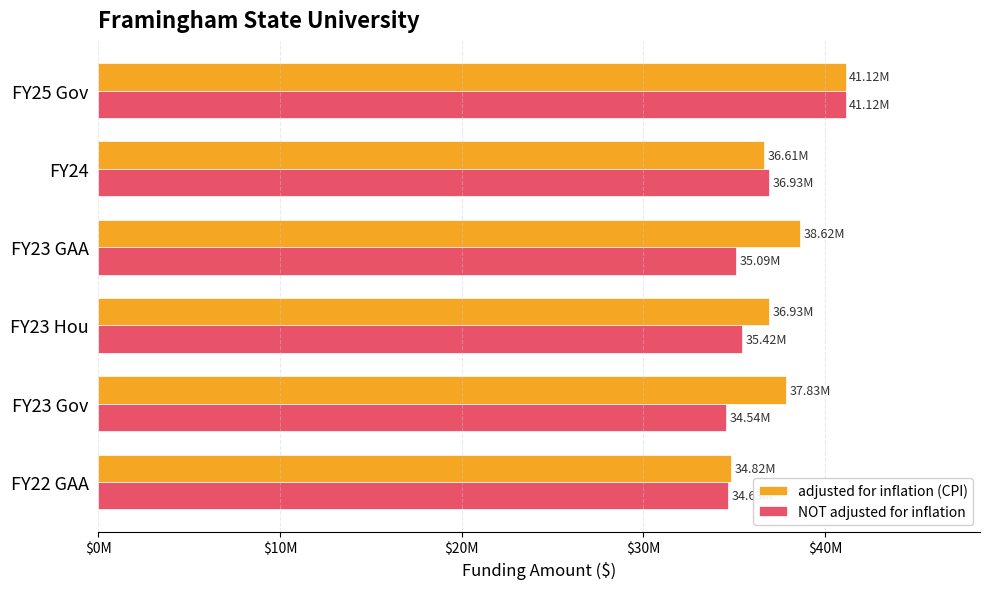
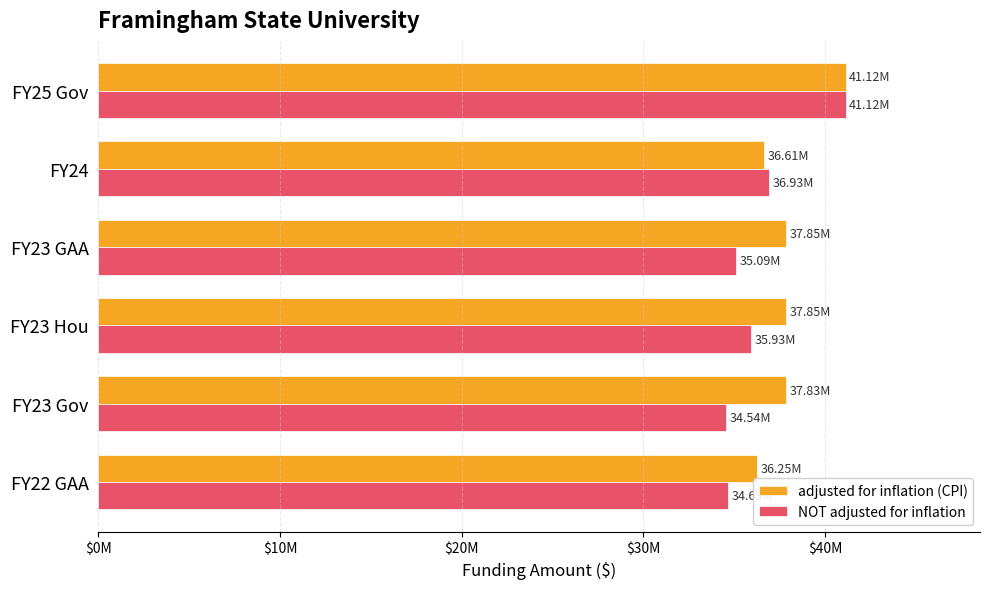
adjusted for inflation (CPI), FY23 GAA: 38.62M -> 37.85M
adjusted for inflation (CPI), FY23 Hou: 36.93M -> 37.85M
NOT adjusted for inflation, FY23 Hou: 35.42M -> 35.93M
adjusted for inflation (CPI), FY22 GAA: 34.82M -> 36.25M
